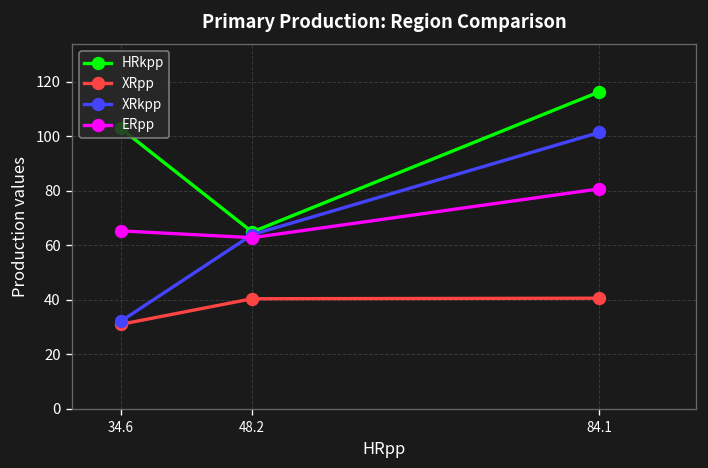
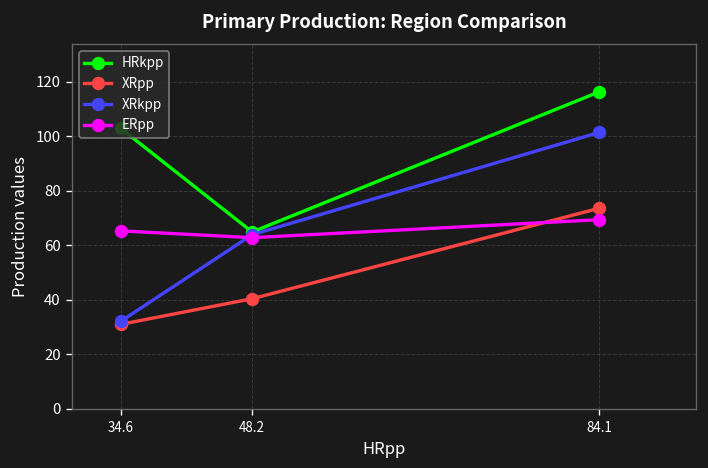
XRpp, 84.1: 41 -> 74
ERpp, 84.1: 81 -> 69
